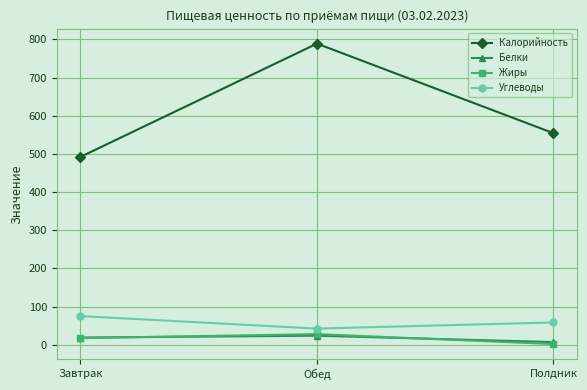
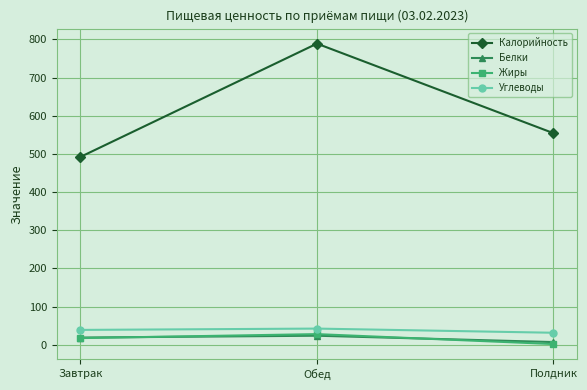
Углеводы, Завтрак: 80 -> 40
Углеводы, Полдник: 60 -> 30
